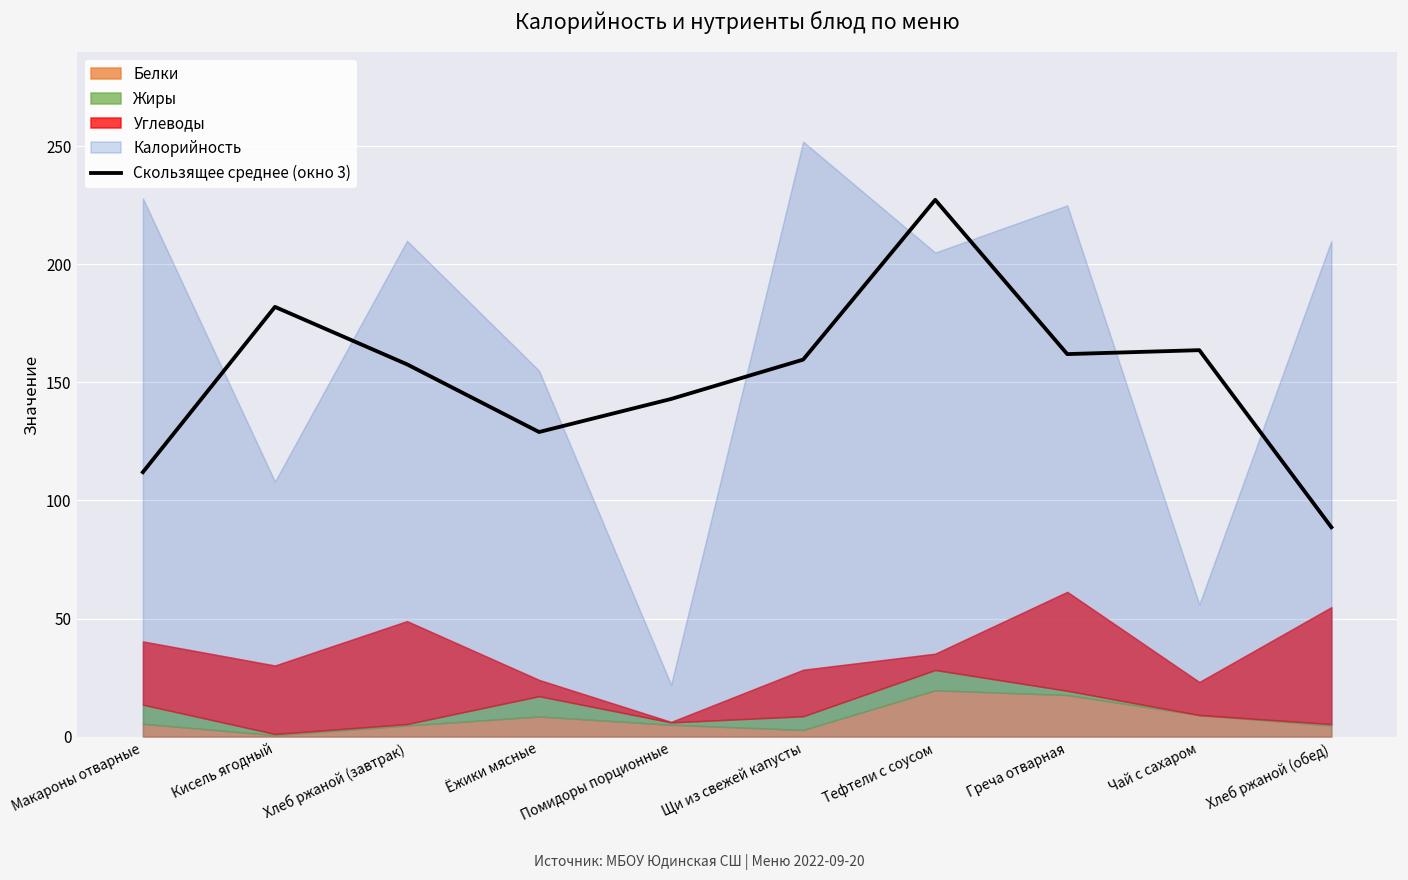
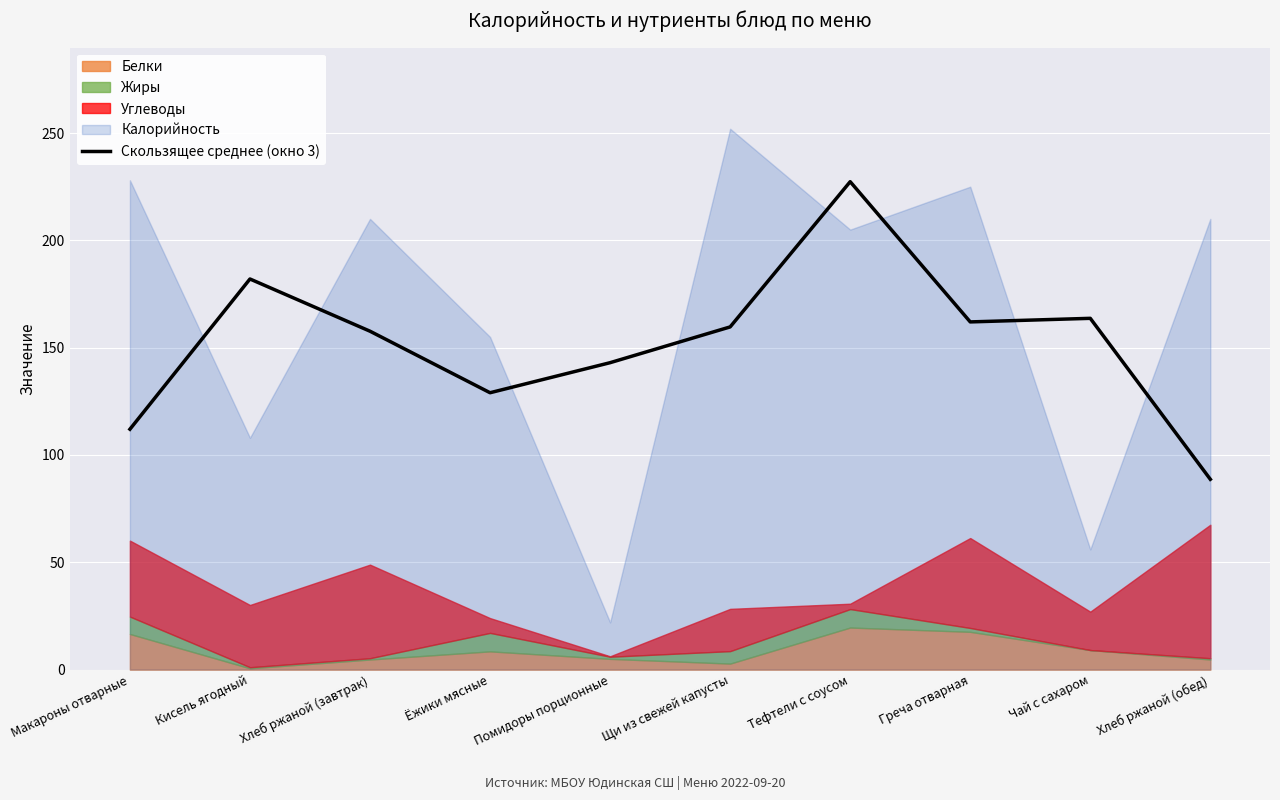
Белки, Макароны отварные: 5 -> 17
Углеводы, Макароны отварные: 27 -> 35
Углеводы, Тефтели с соусом: 7 -> 3
Углеводы, Чай с сахаром: 14 -> 18
Углеводы, Хлеб ржаной (обед): 50 -> 62
